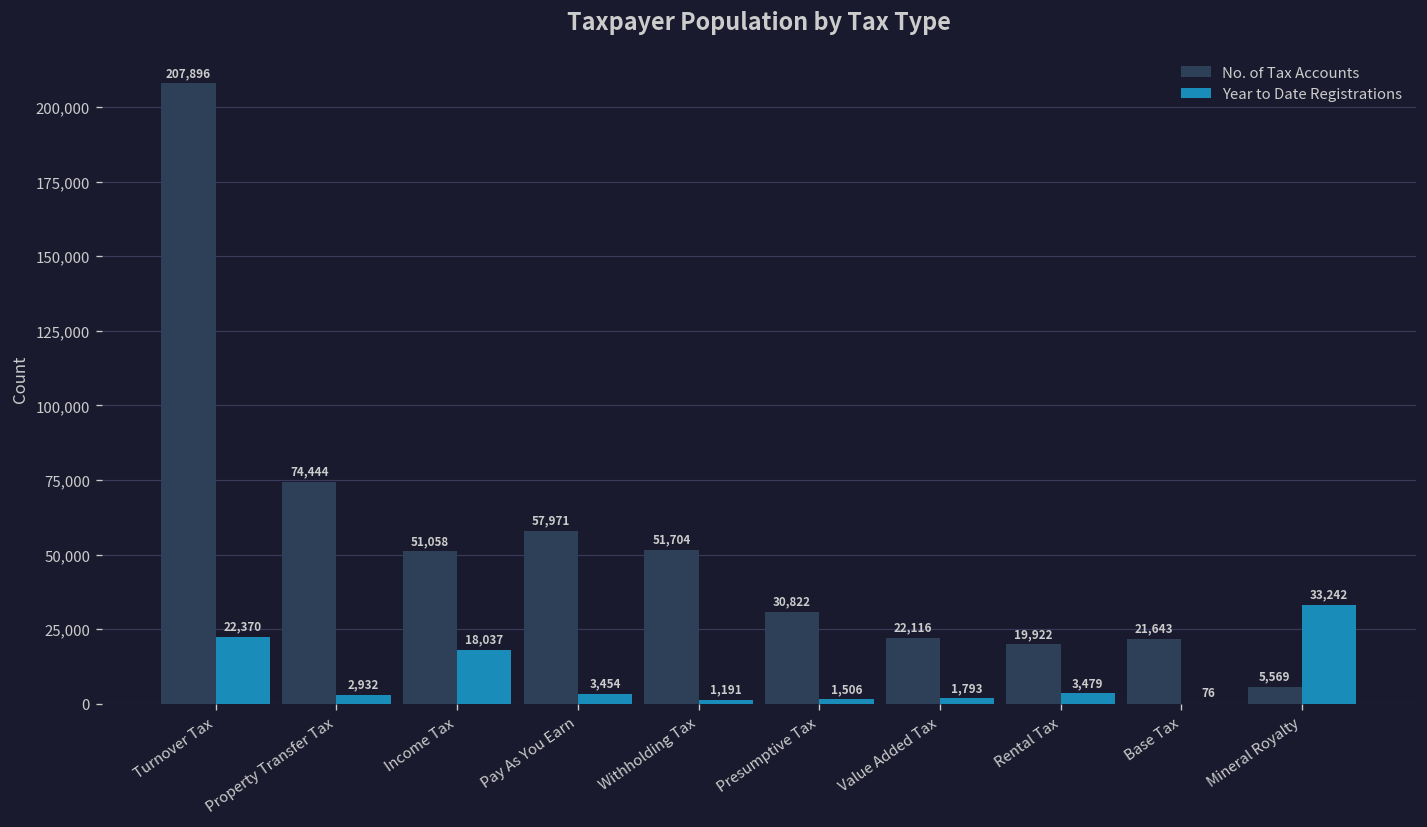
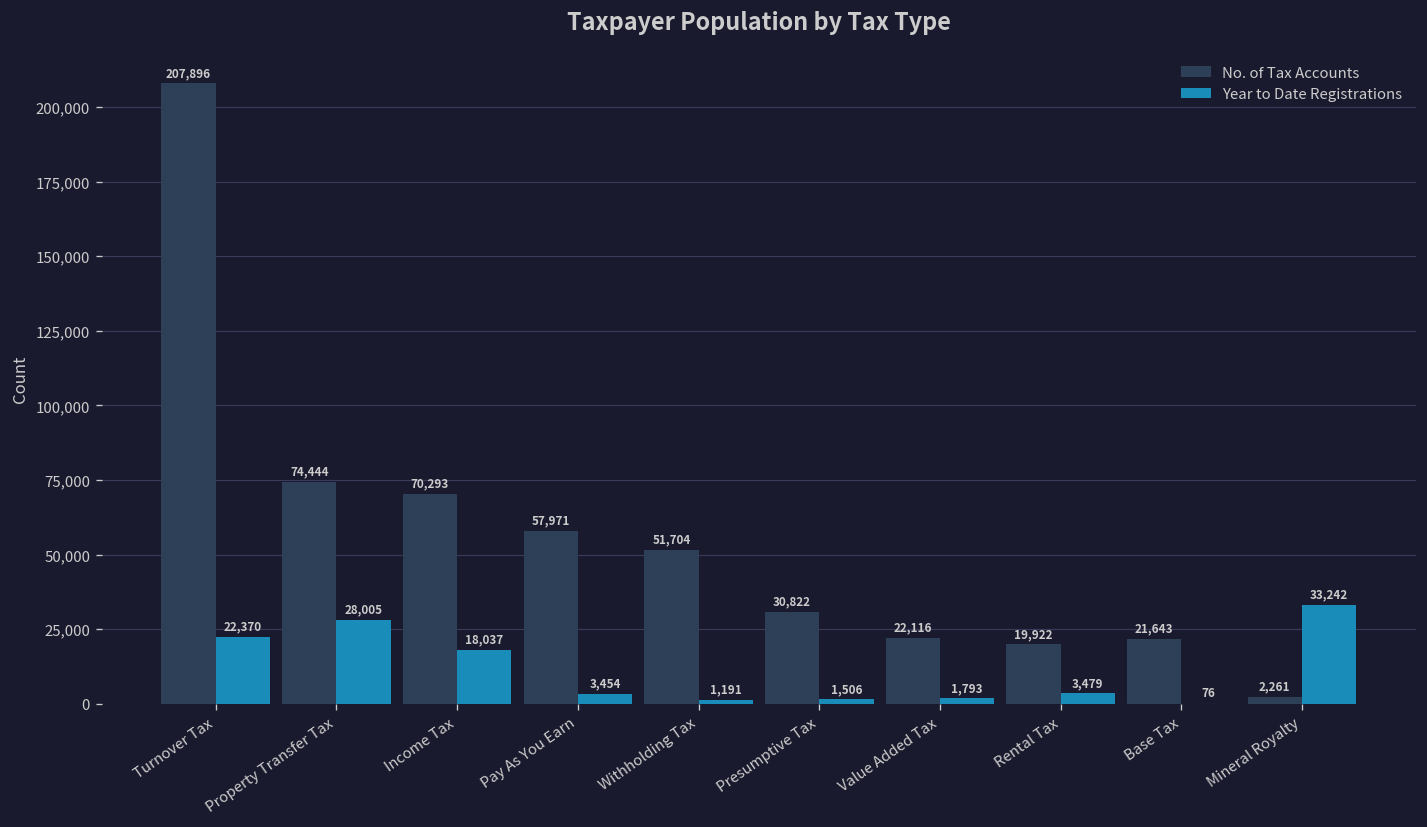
Year to Date Registrations, Property Transfer Tax: 2,932 -> 28,005
No. of Tax Accounts, Income Tax: 51,058 -> 70,293
No. of Tax Accounts, Mineral Royalty: 5,569 -> 2,261
